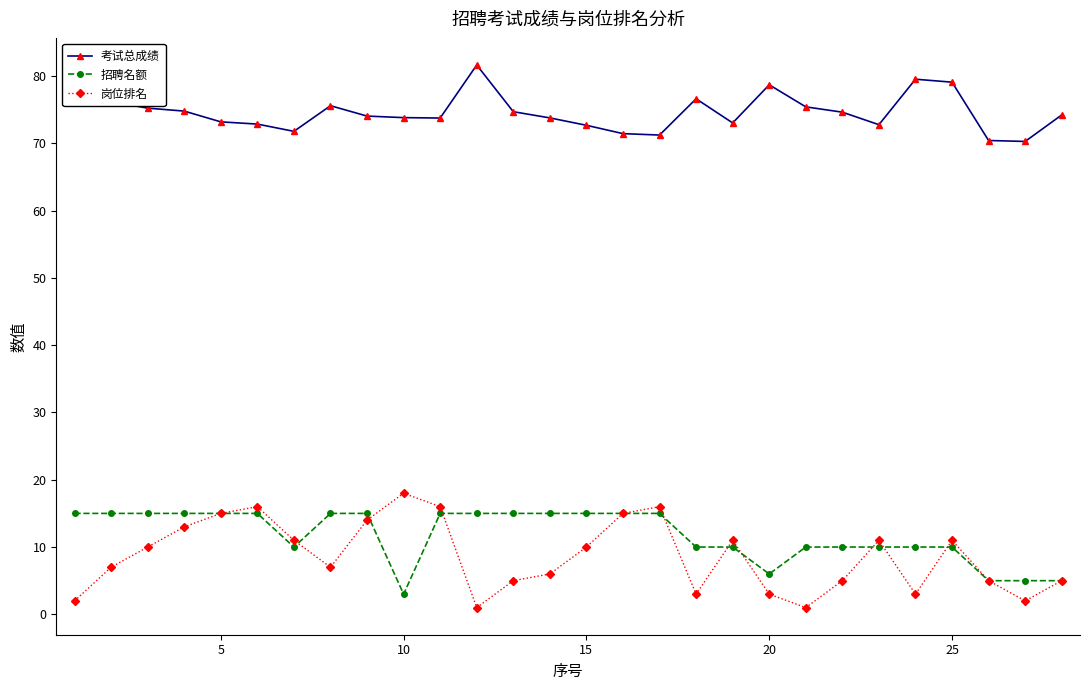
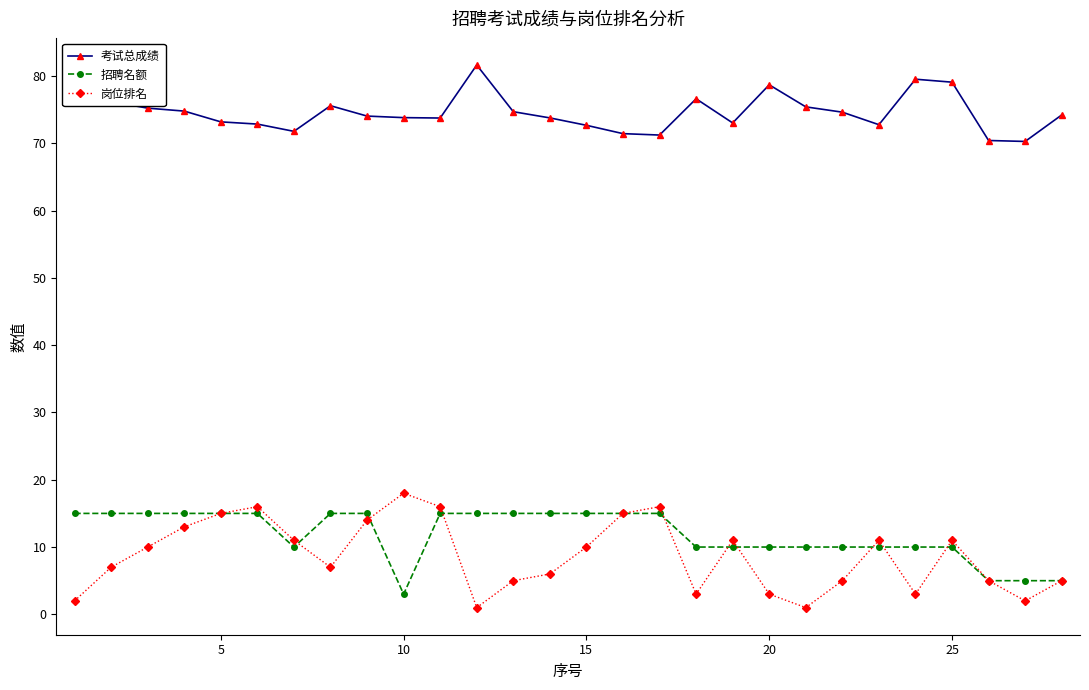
招聘名额, 20: 6 -> 10
